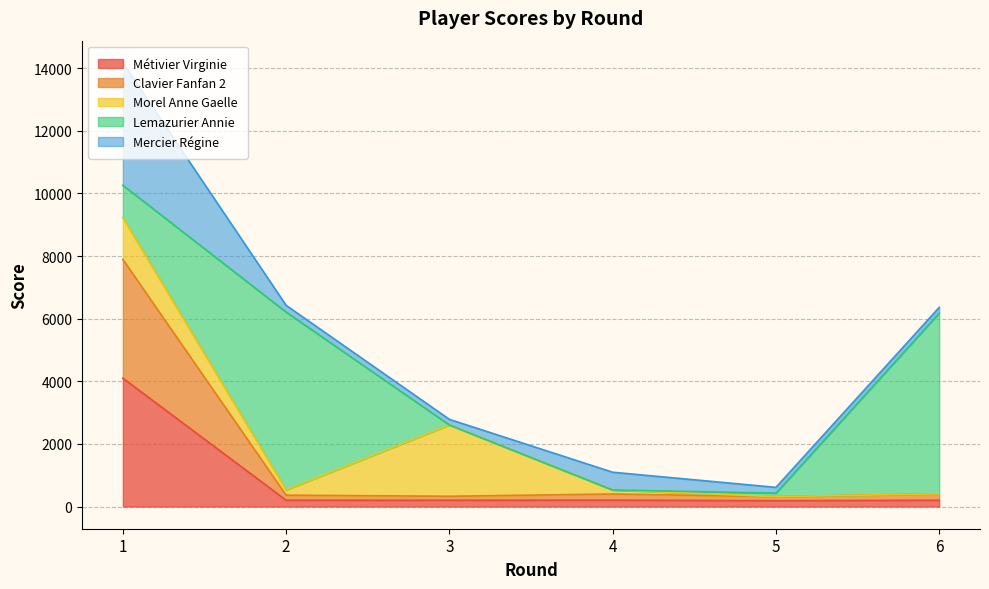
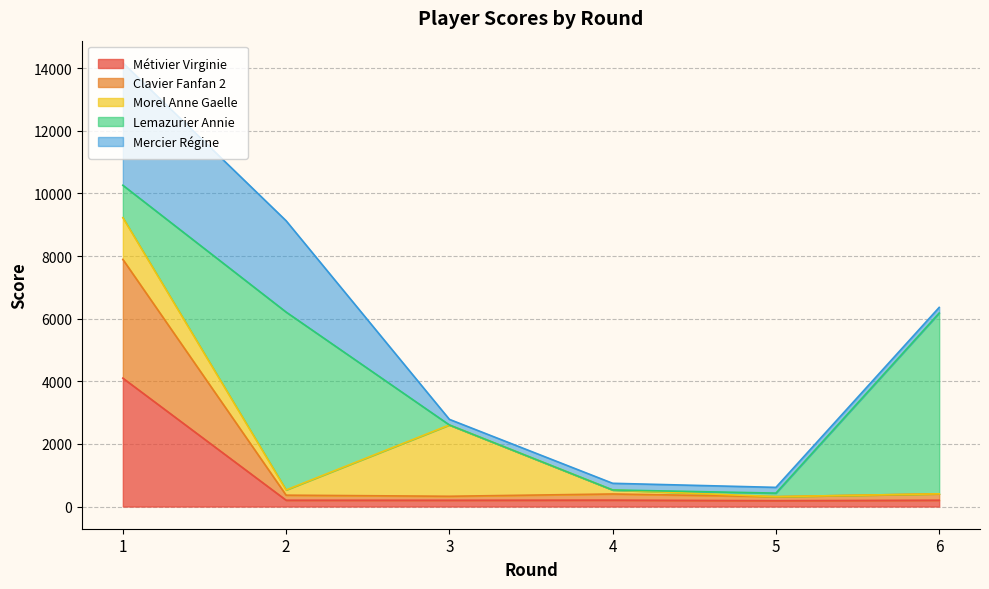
Mercier Régine, 2: 200 -> 2900
Mercier Régine, 4: 600 -> 200
